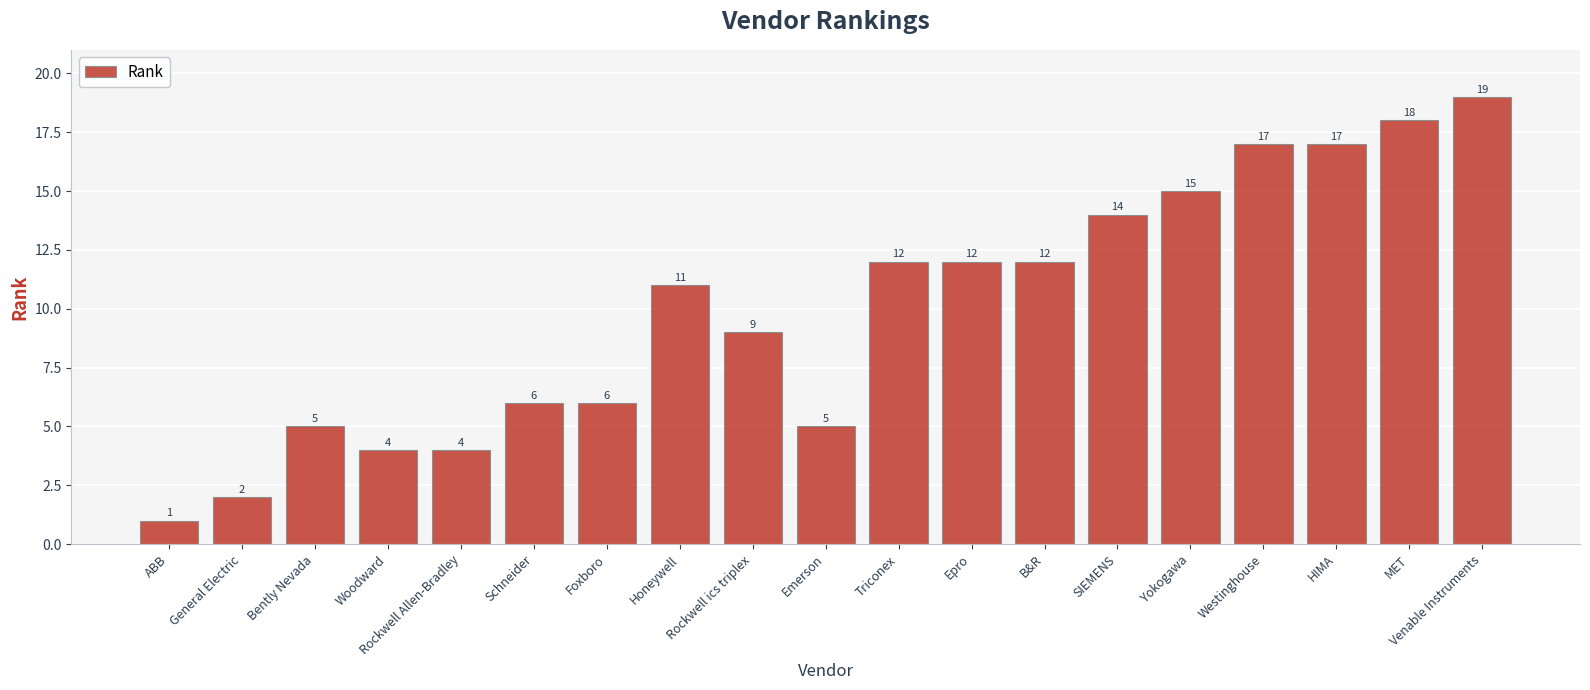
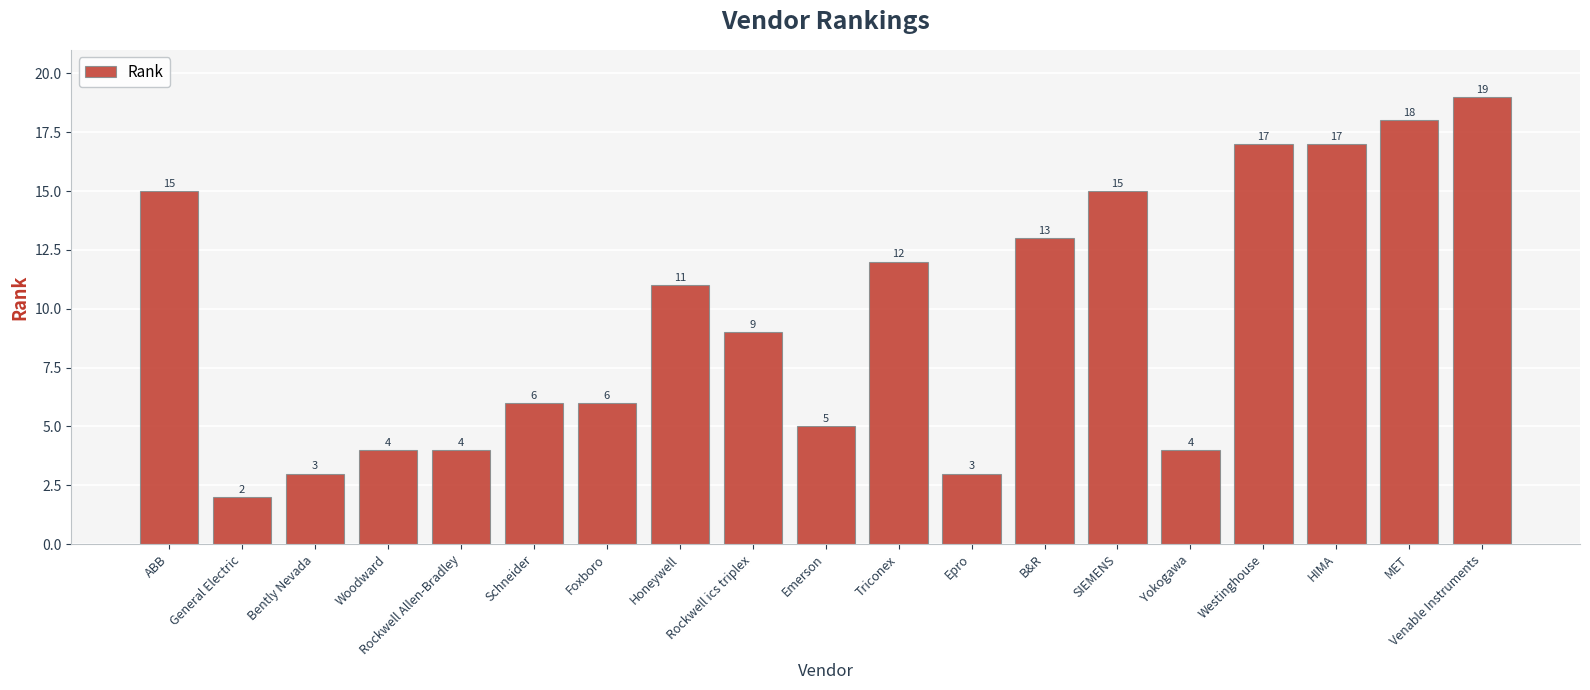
ABB: 1 -> 15
Bently Nevada: 5 -> 3
Epro: 12 -> 3
B&R: 12 -> 13
SIEMENS: 14 -> 15
Yokogawa: 15 -> 4
